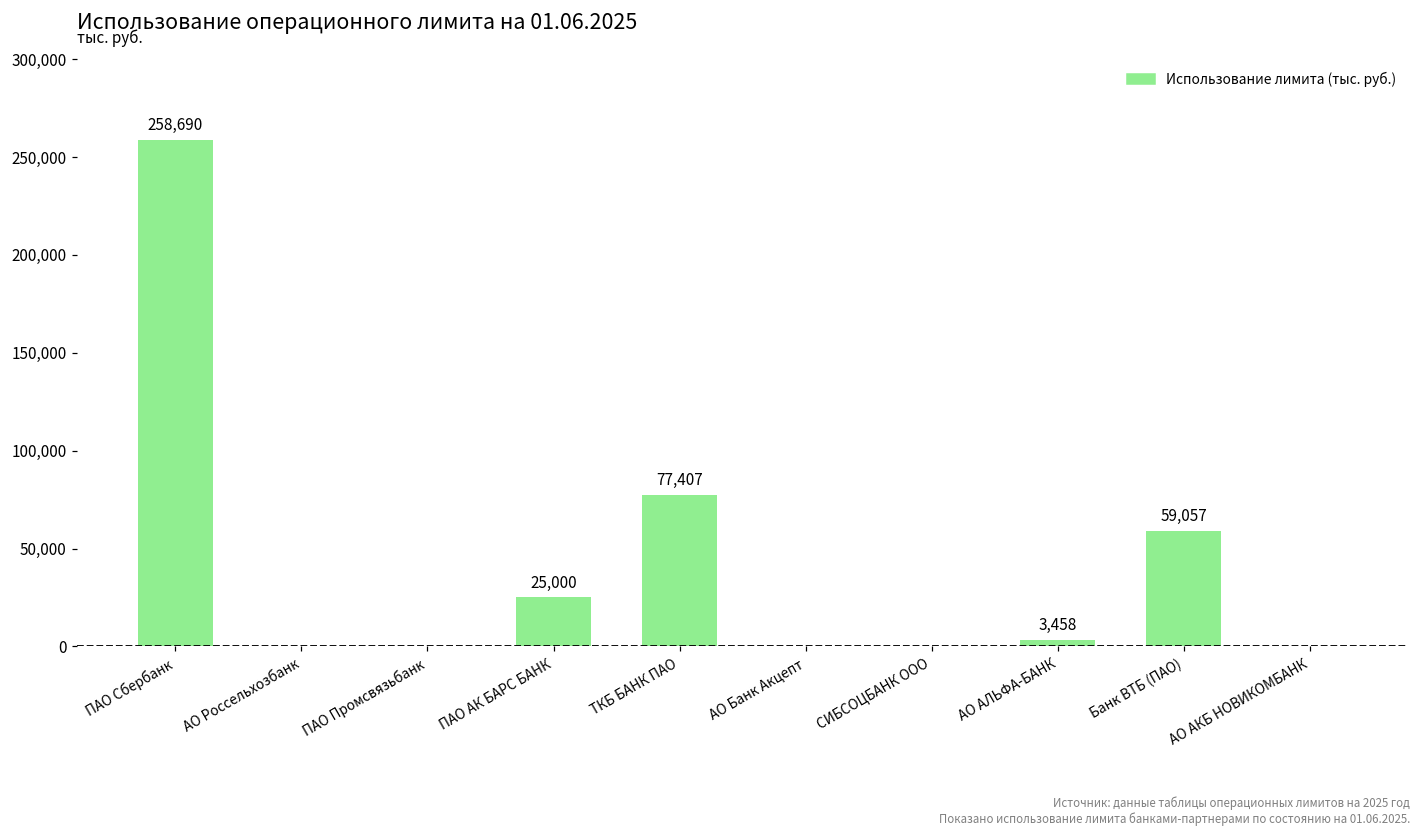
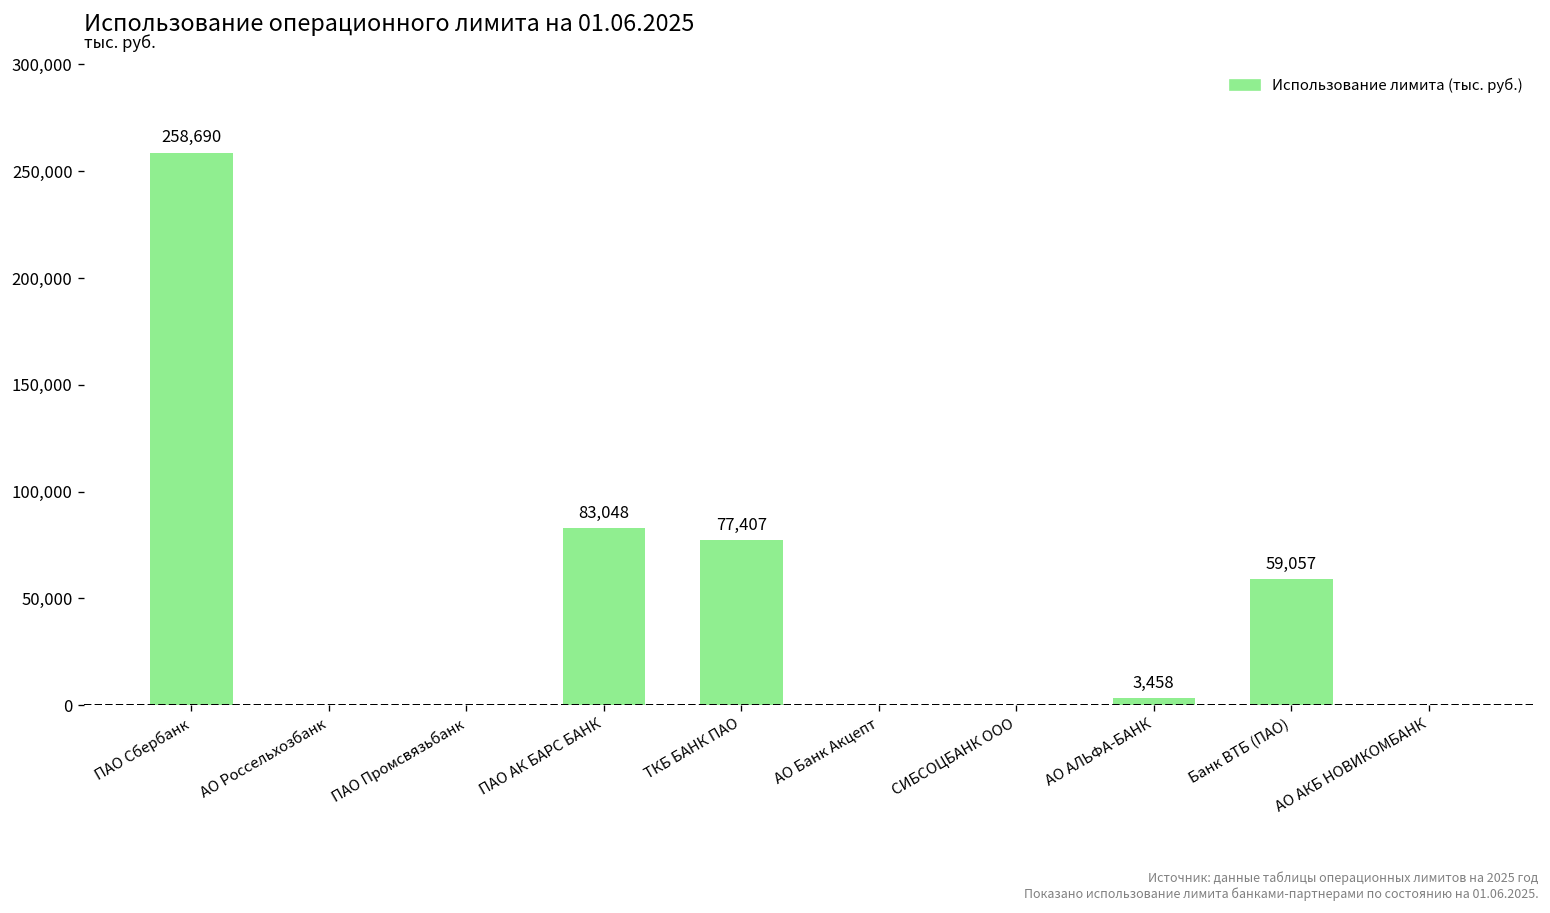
ПАО АК БАРС БАНК: 25,000 -> 83,048
